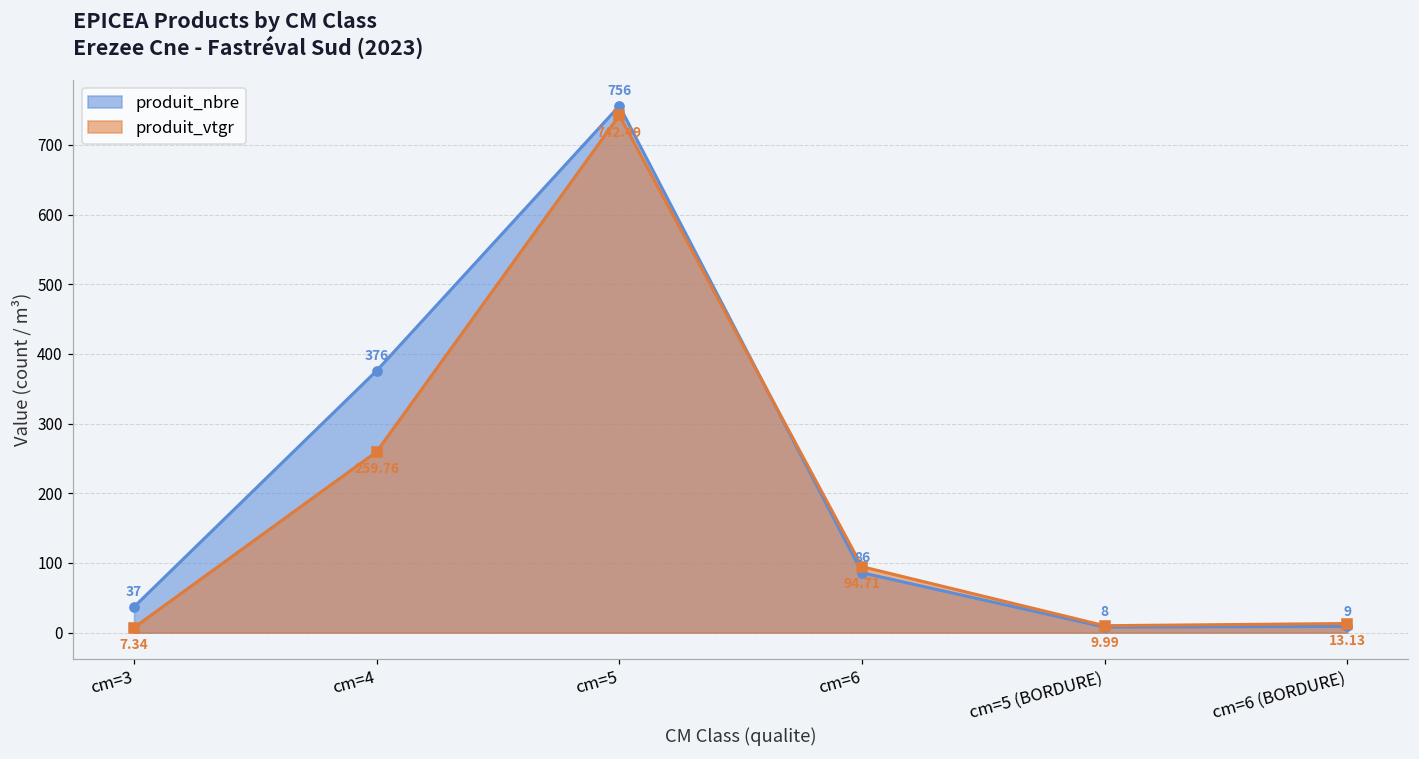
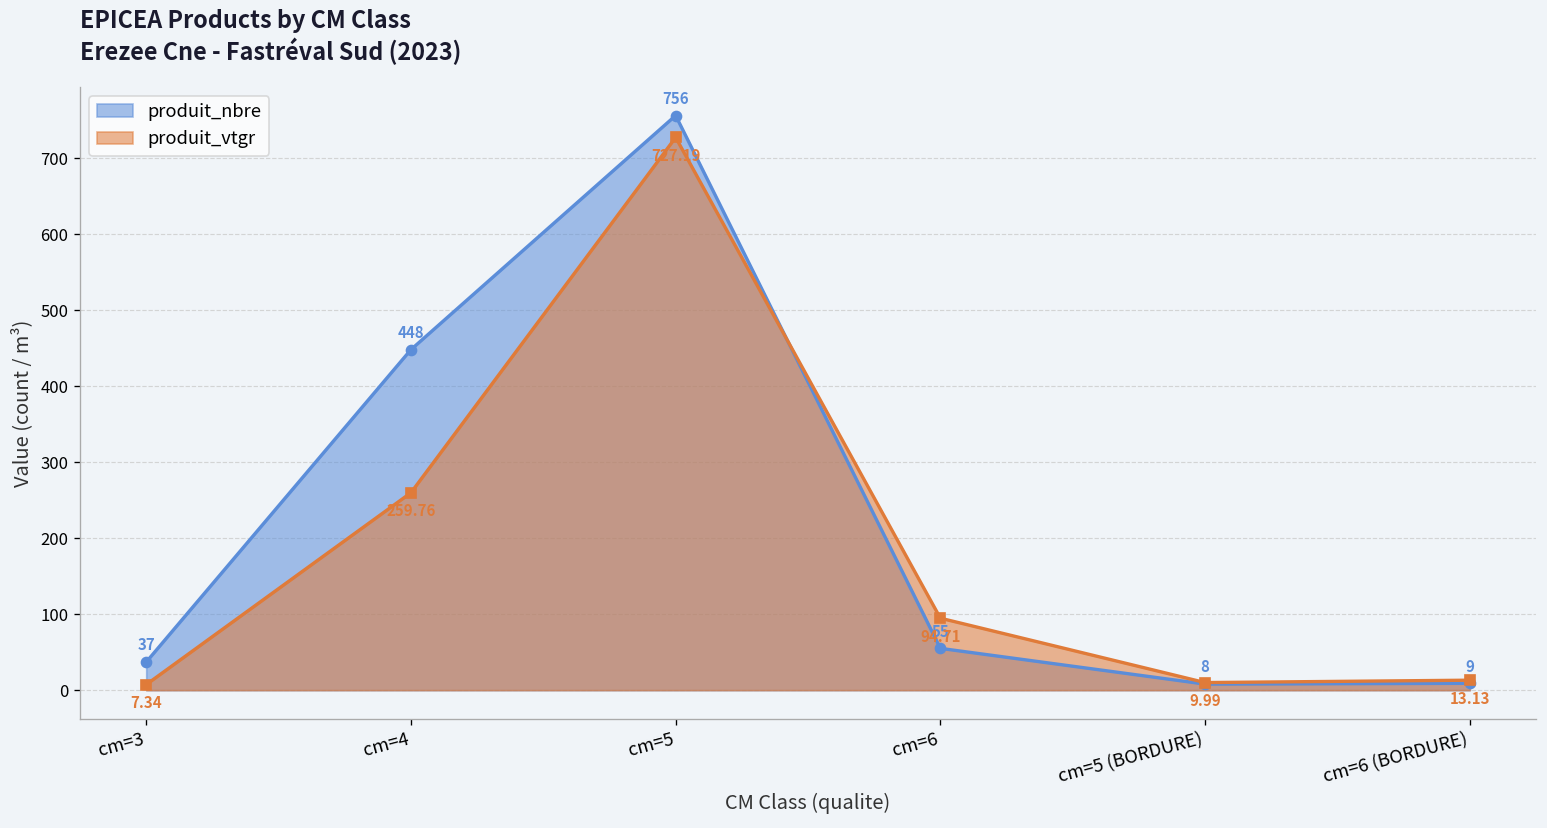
produit_nbre, cm=4: 376 -> 448
produit_vtgr, cm=5: 742.49 -> 727.19
produit_nbre, cm=6: 86 -> 55
